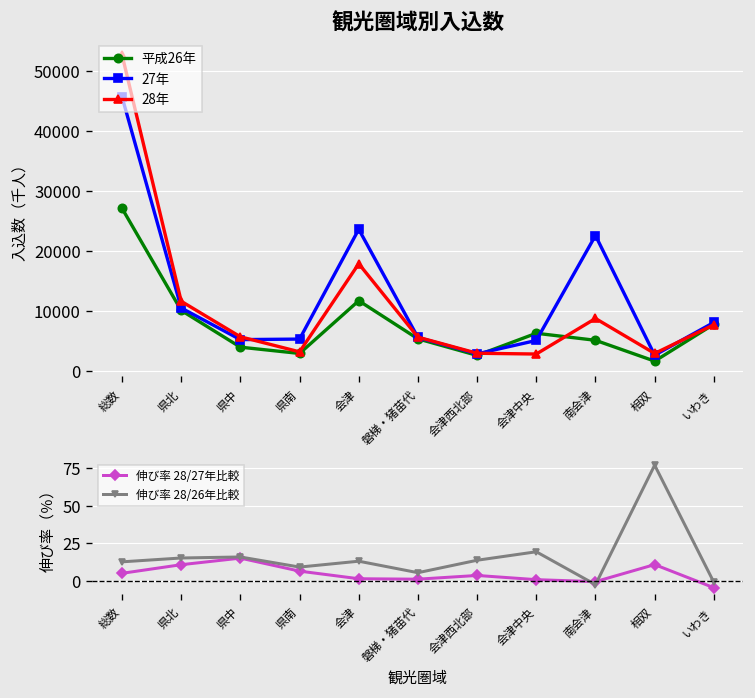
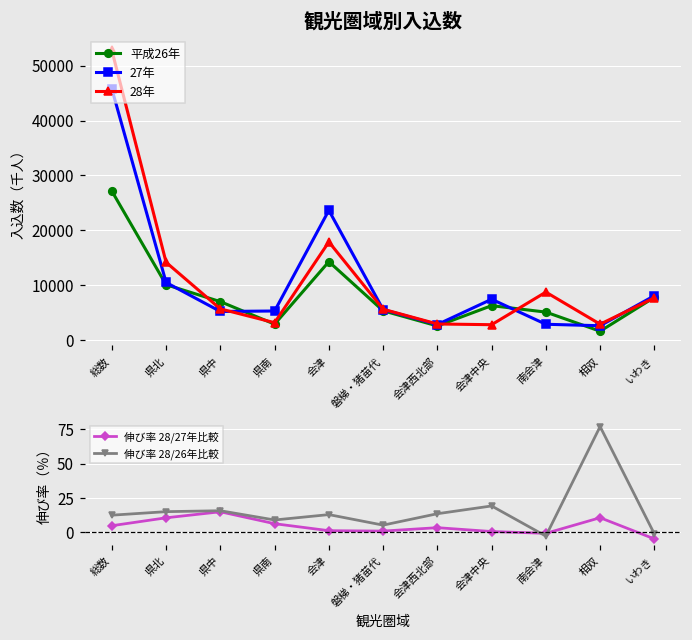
観光圏域別入込数, 28年, 県北: 12000 -> 14000
観光圏域別入込数, 平成26年, 県中: 4000 -> 7000
観光圏域別入込数, 平成26年, 会津: 12000 -> 14000
観光圏域別入込数, 27年, 会津中央: 5000 -> 7000
観光圏域別入込数, 27年, 南会津: 23000 -> 3000
